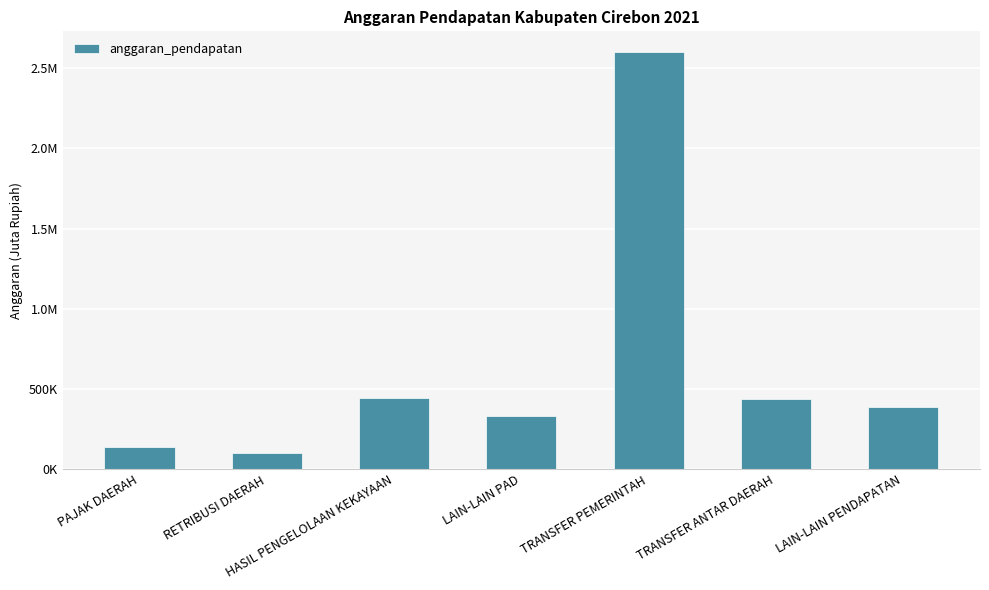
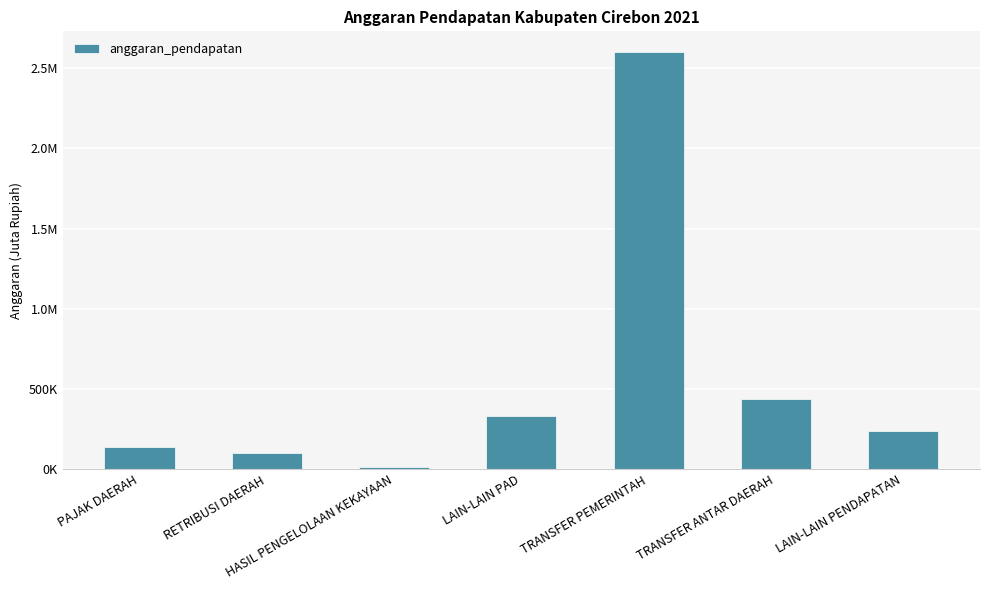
HASIL PENGELOLAAN KEKAYAAN: 440000 -> 10000
LAIN-LAIN PENDAPATAN: 390000 -> 240000
